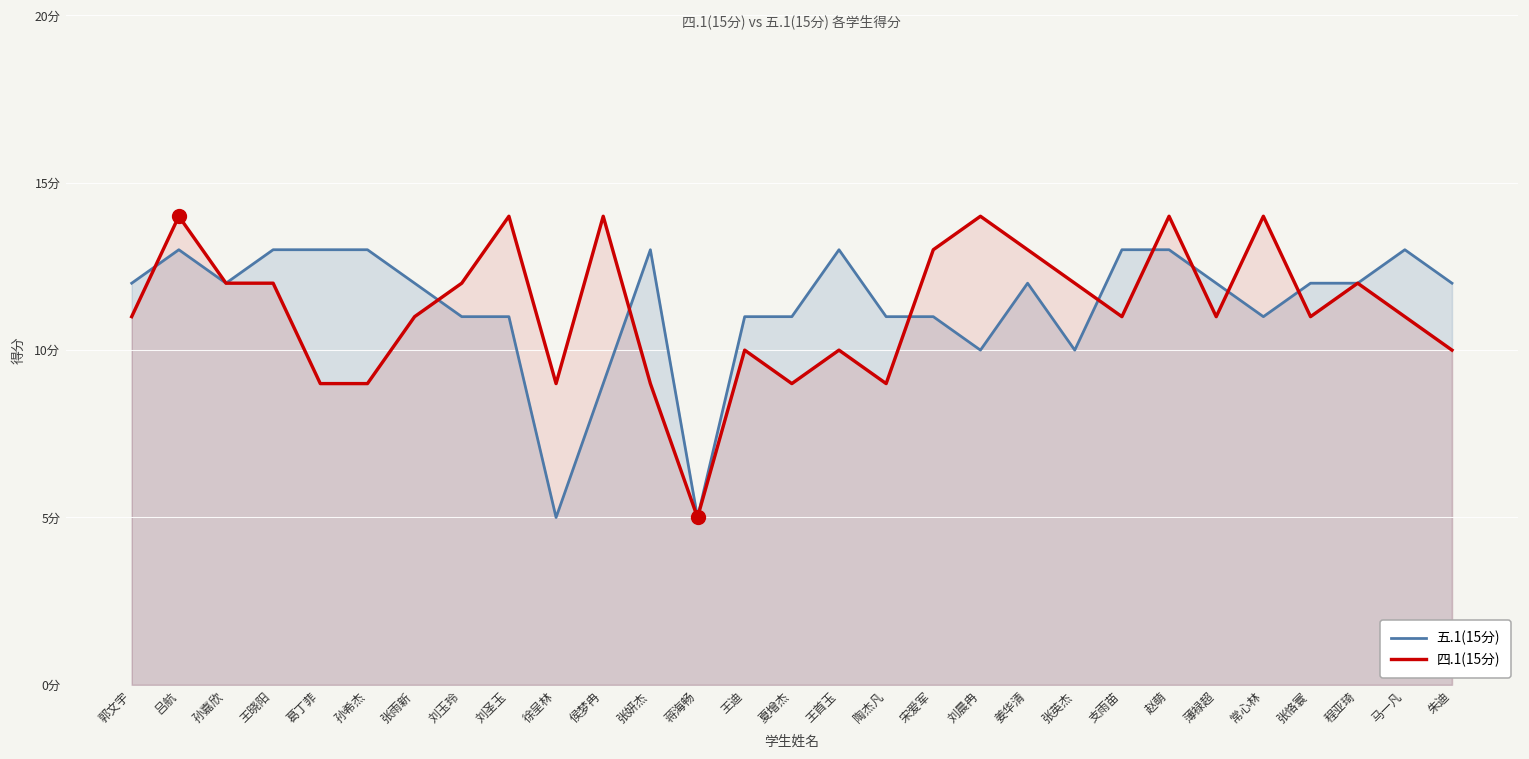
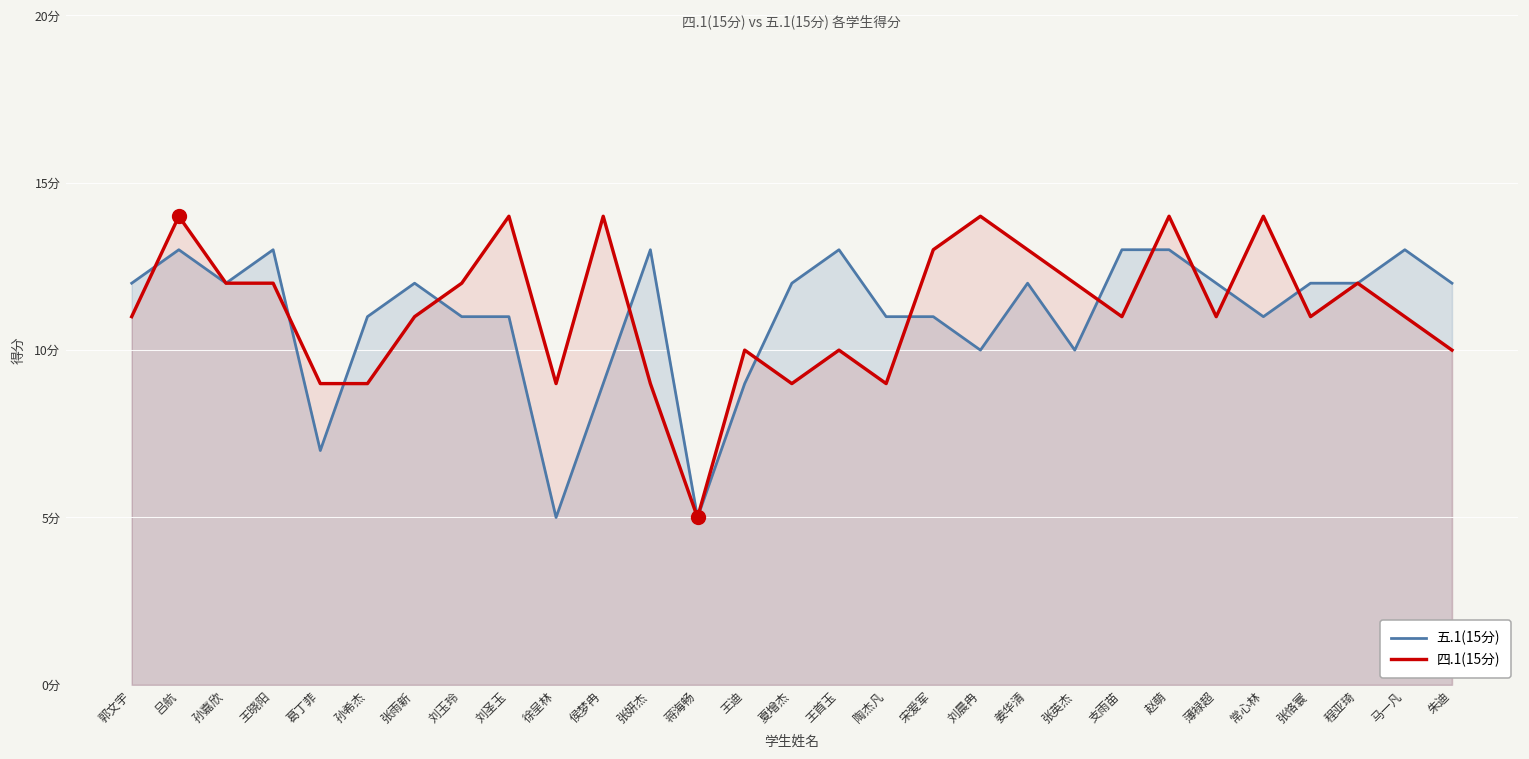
五.1(15分), 葛丁菲: 13分 -> 7分
五.1(15分), 孙希杰: 13分 -> 11分
五.1(15分), 王迪: 11分 -> 9分
五.1(15分), 夏增杰: 11分 -> 12分
